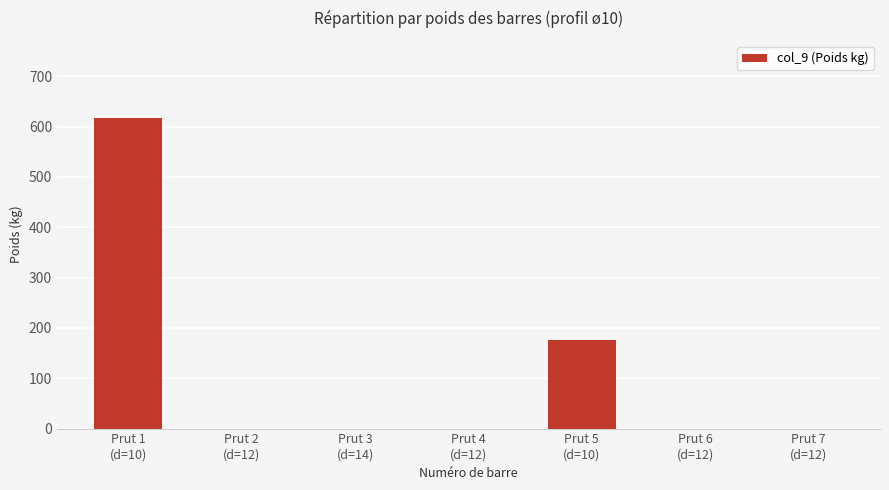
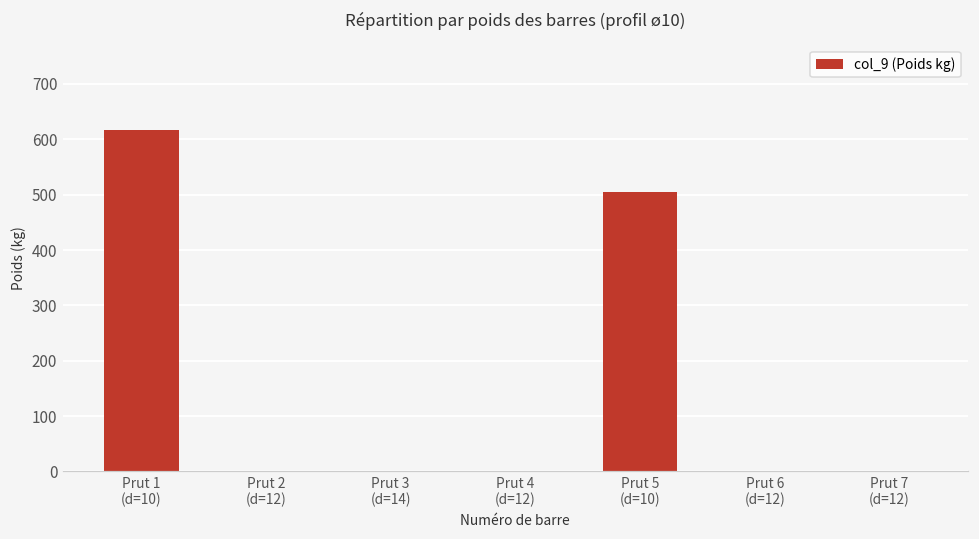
Prut 5 (d=10): 180 -> 500
